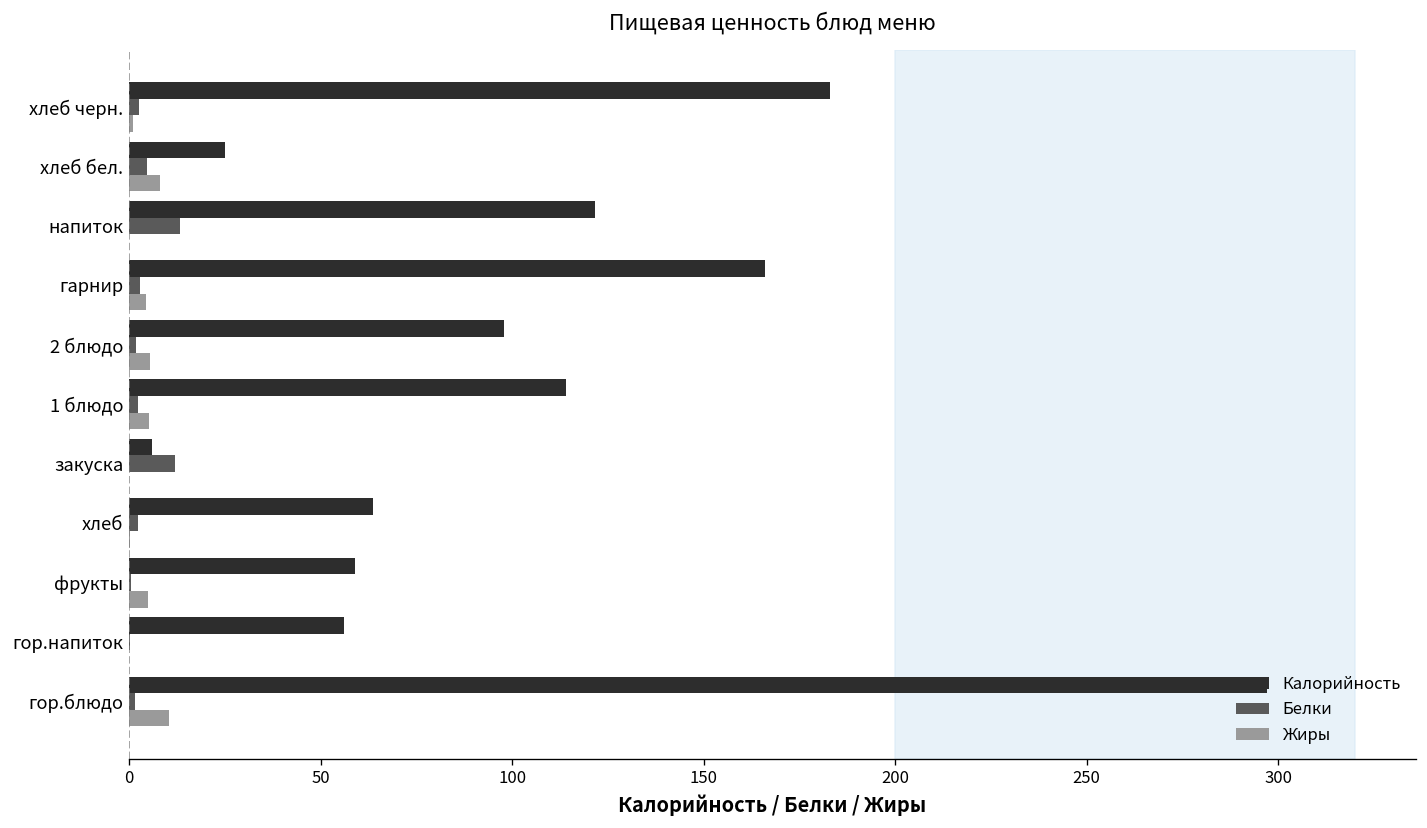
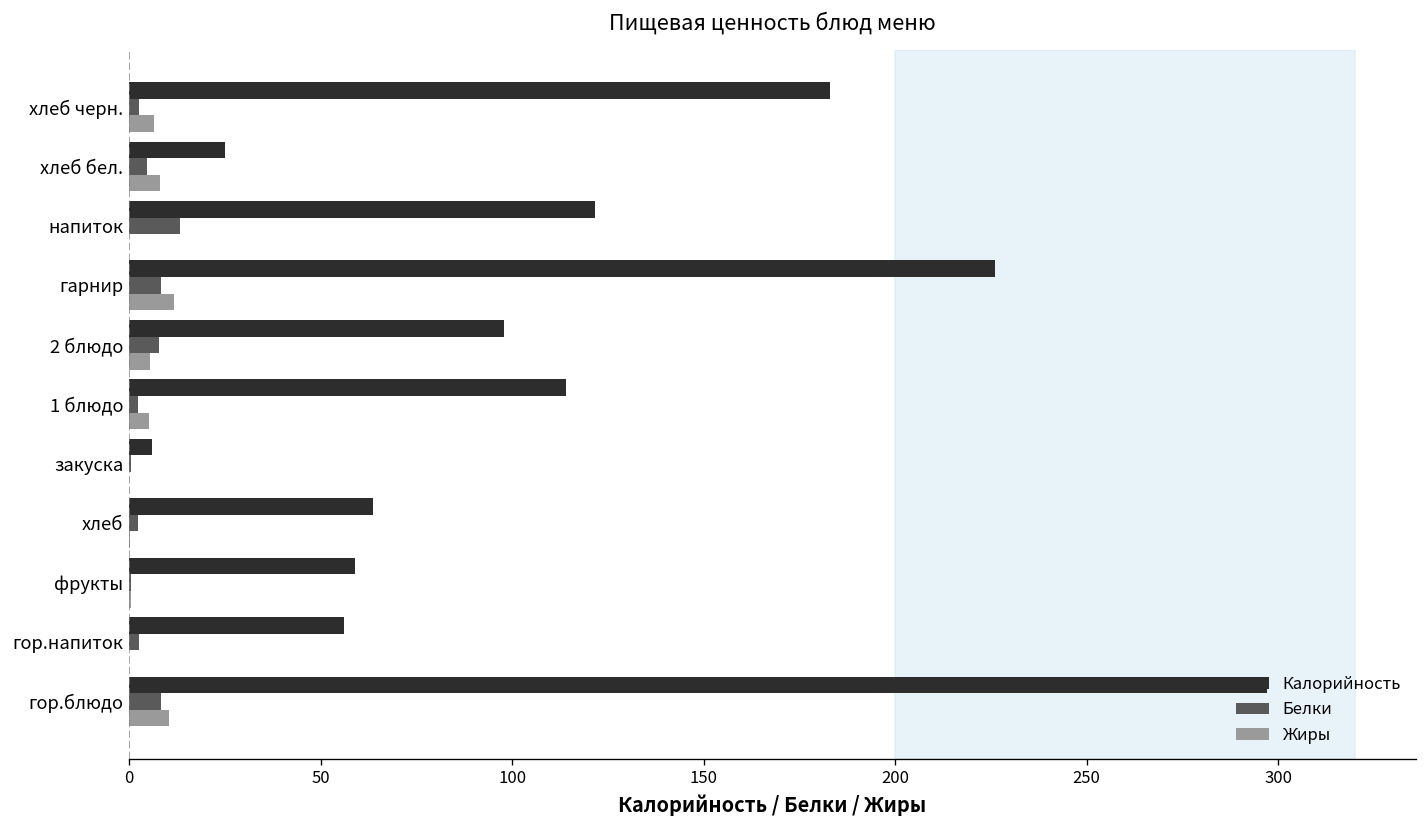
Жиры, хлеб черн.: 1 -> 7
Калорийность, гарнир: 166 -> 226
Белки, гарнир: 3 -> 8
Жиры, гарнир: 4 -> 12
Белки, 2 блюдо: 2 -> 8
Белки, закуска: 12 -> 1
Жиры, фрукты: 5 -> 1
Белки, гор.напиток: 0 -> 3
Белки, гор.блюдо: 1 -> 8
